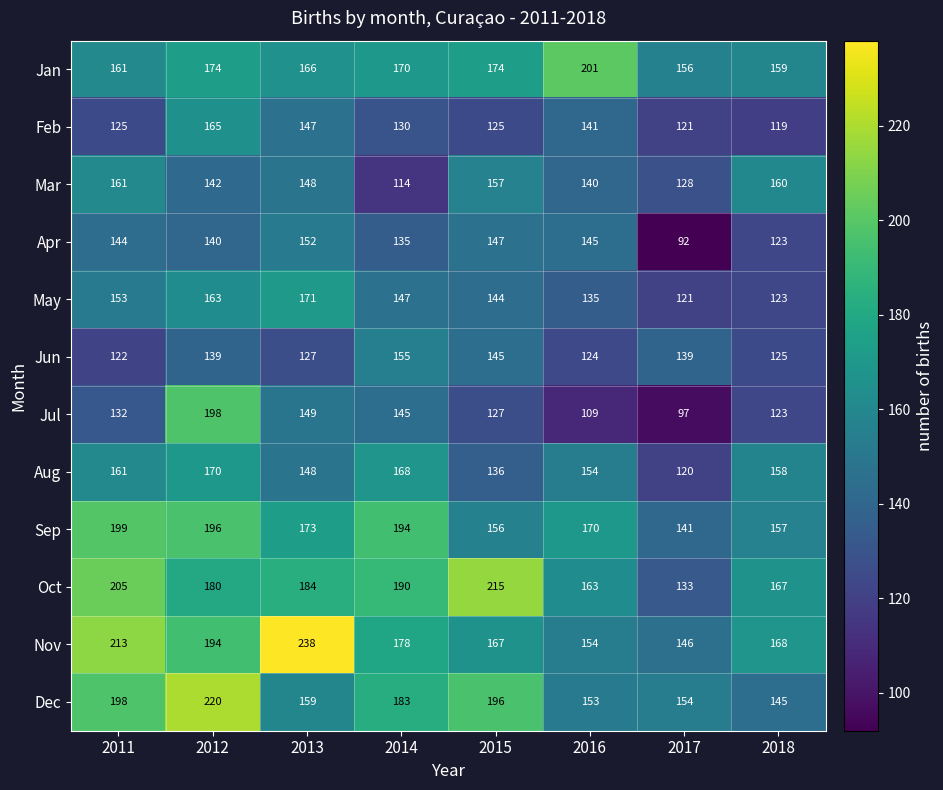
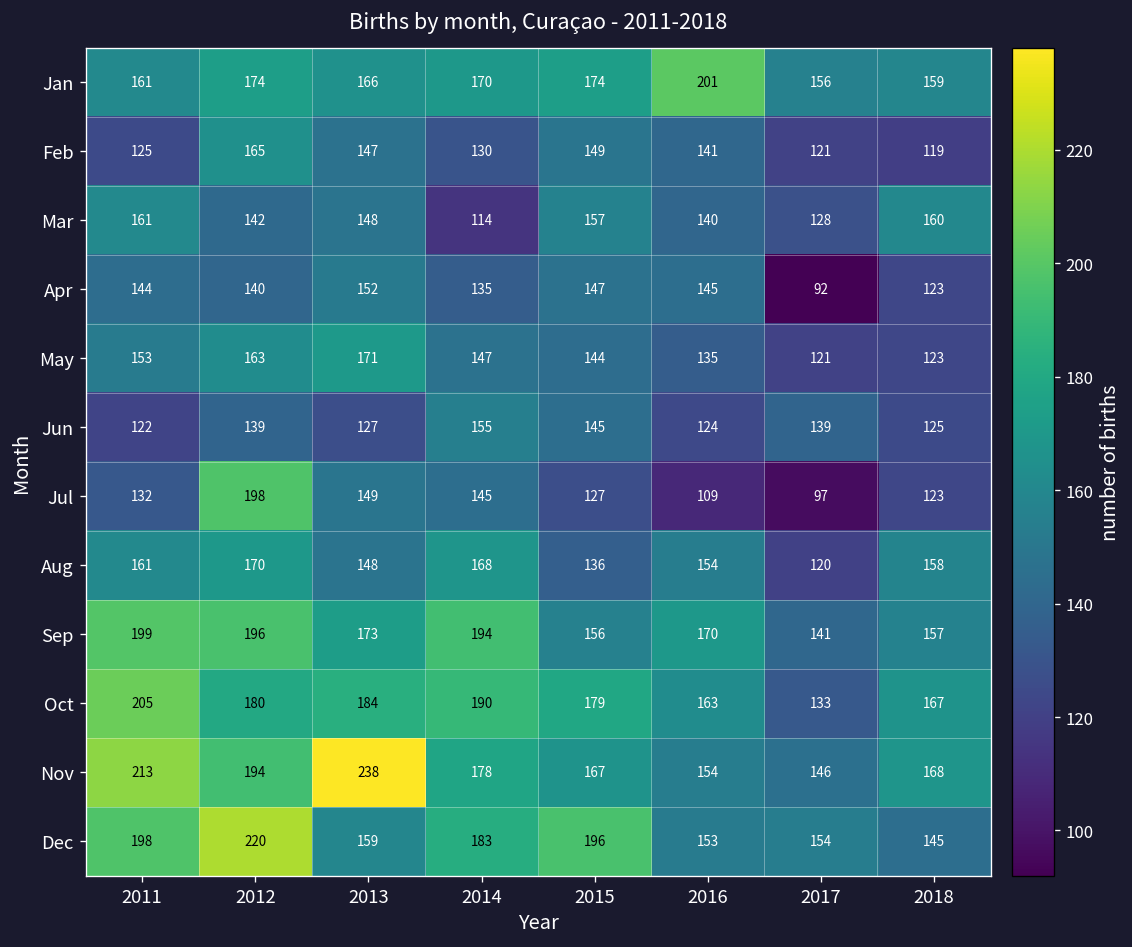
Feb, 2015: 125 -> 149
Oct, 2015: 215 -> 179
